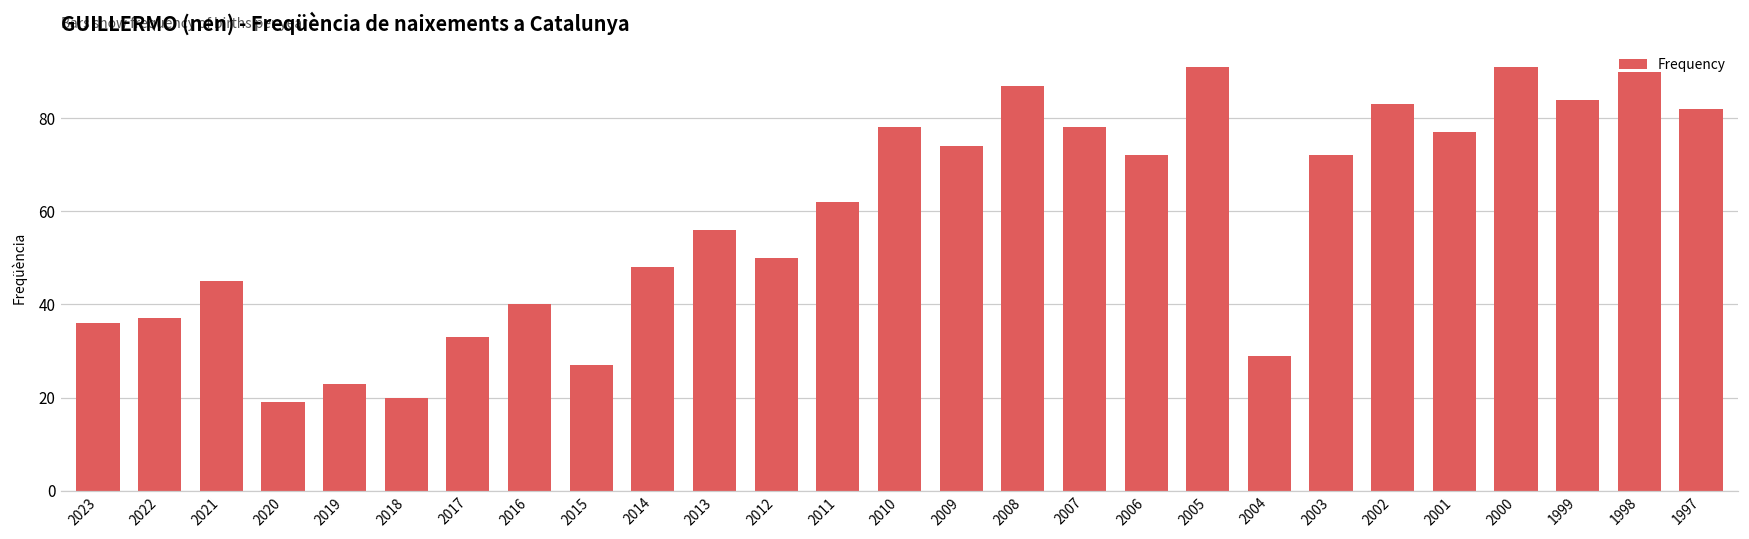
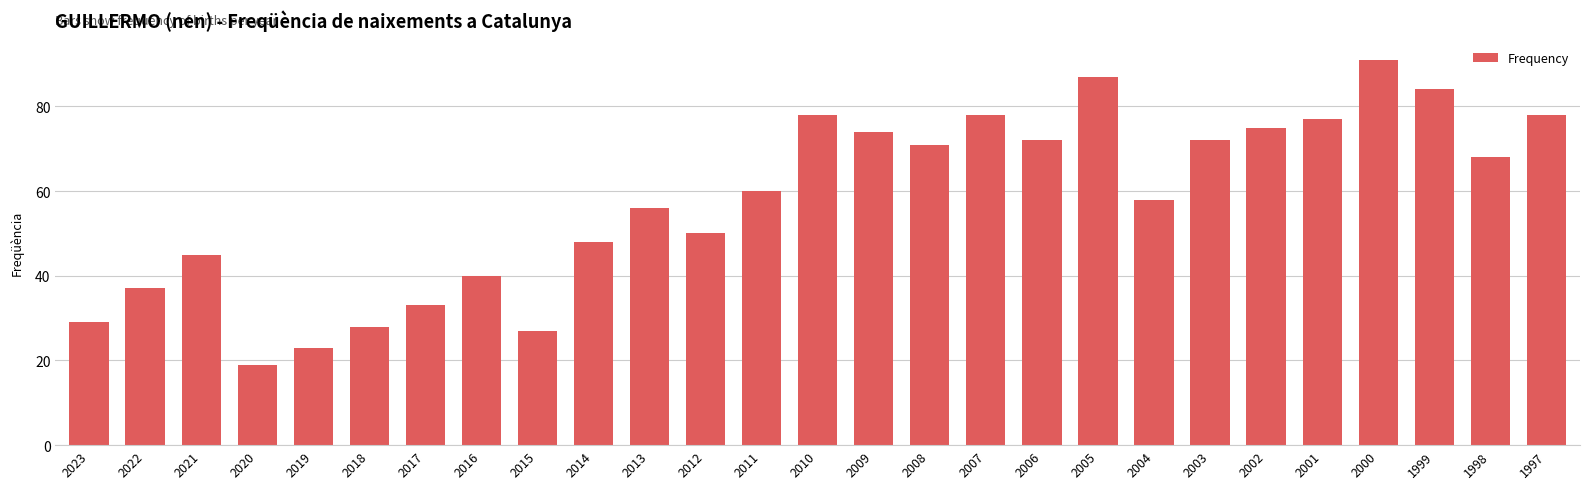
2023: 36 -> 29
2018: 20 -> 28
2011: 62 -> 60
2008: 87 -> 71
2005: 91 -> 87
2004: 29 -> 58
2002: 83 -> 75
1998: 90 -> 68
1997: 82 -> 78
